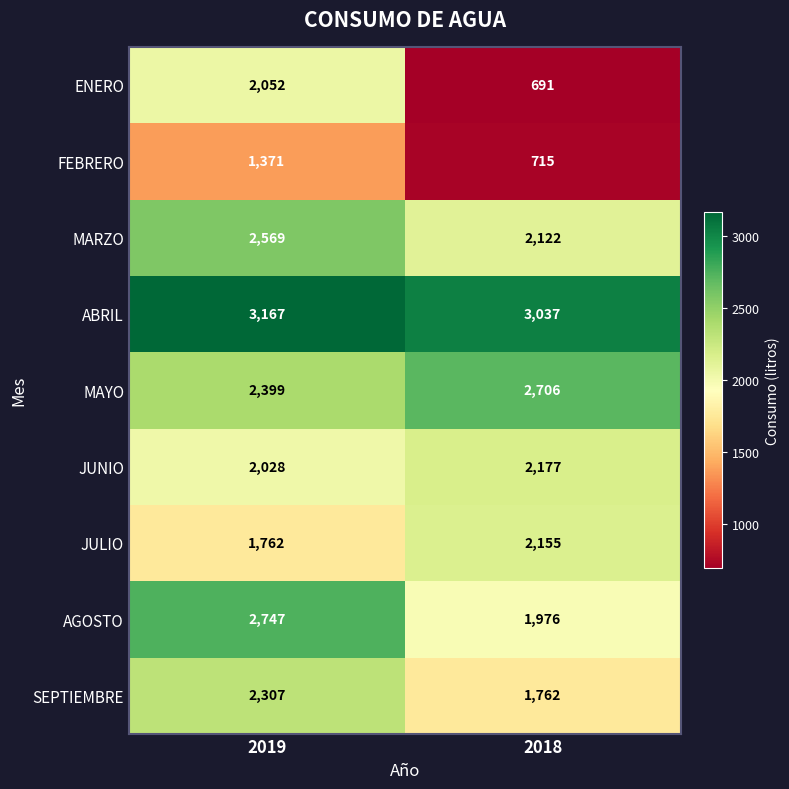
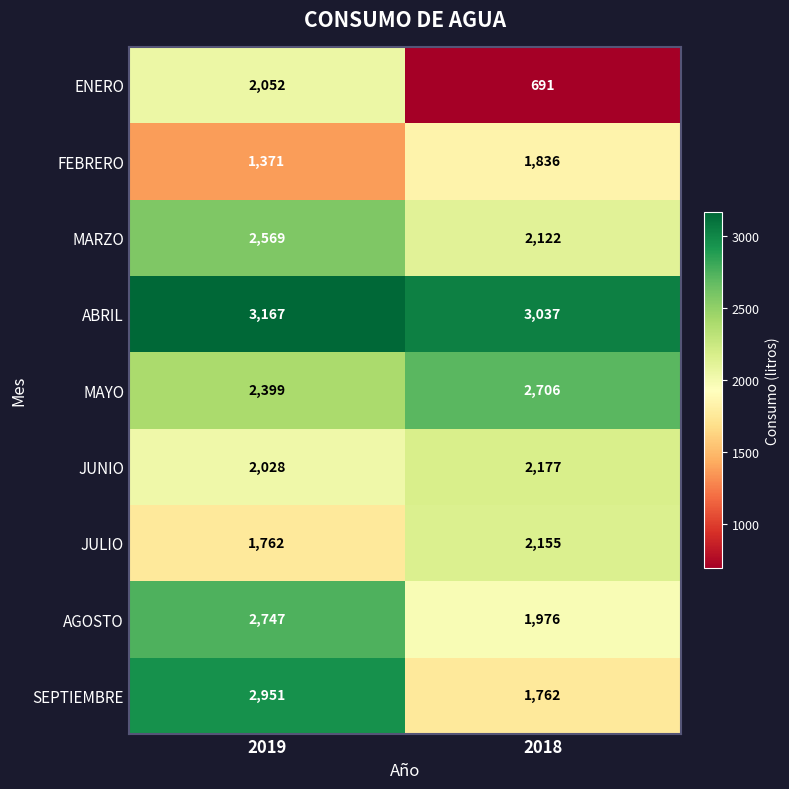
FEBRERO, 2018: 715 -> 1,836
SEPTIEMBRE, 2019: 2,307 -> 2,951
